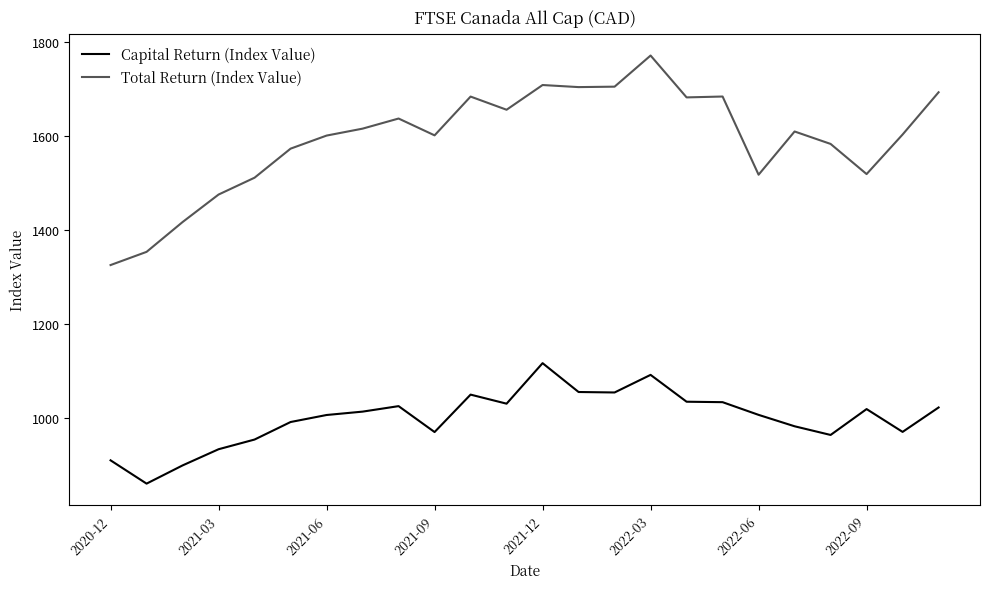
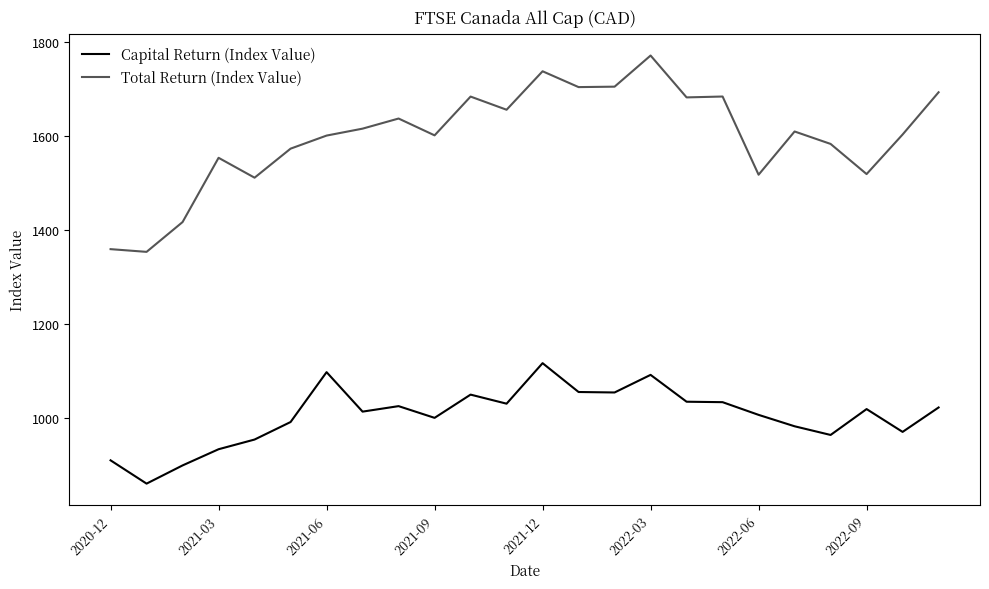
Total Return (Index Value), 2020-12: 1320 -> 1360
Total Return (Index Value), 2021-03: 1470 -> 1550
Capital Return (Index Value), 2021-06: 1010 -> 1100
Capital Return (Index Value), 2021-09: 970 -> 1000
Total Return (Index Value), 2021-12: 1710 -> 1740
